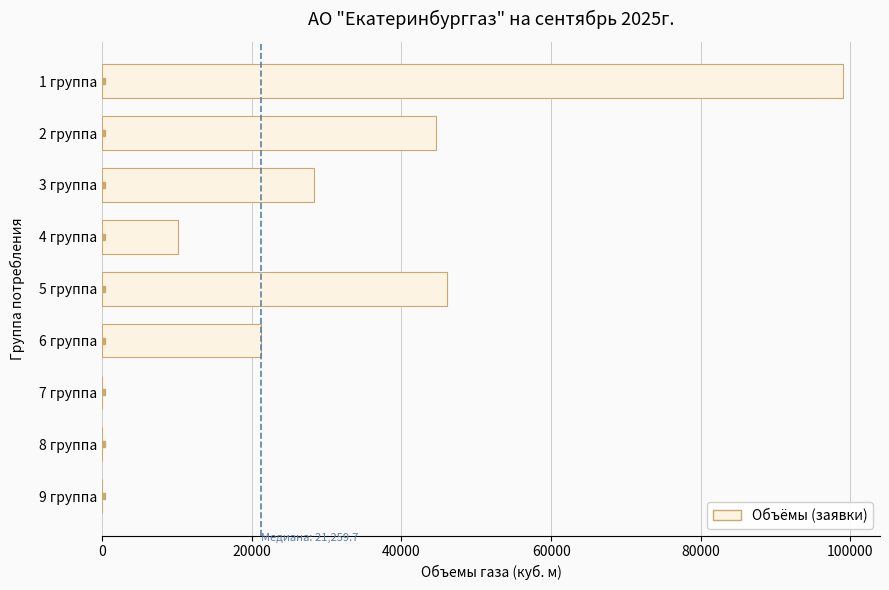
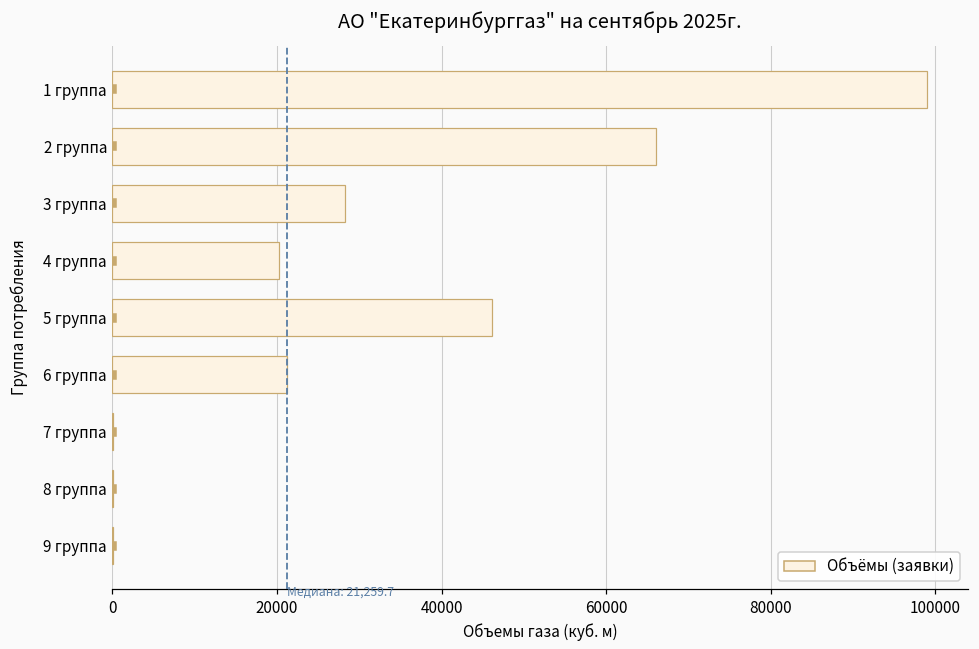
Объёмы (заявки), 2 группа: 45000 -> 66000
Объёмы (заявки), 4 группа: 10000 -> 20000
